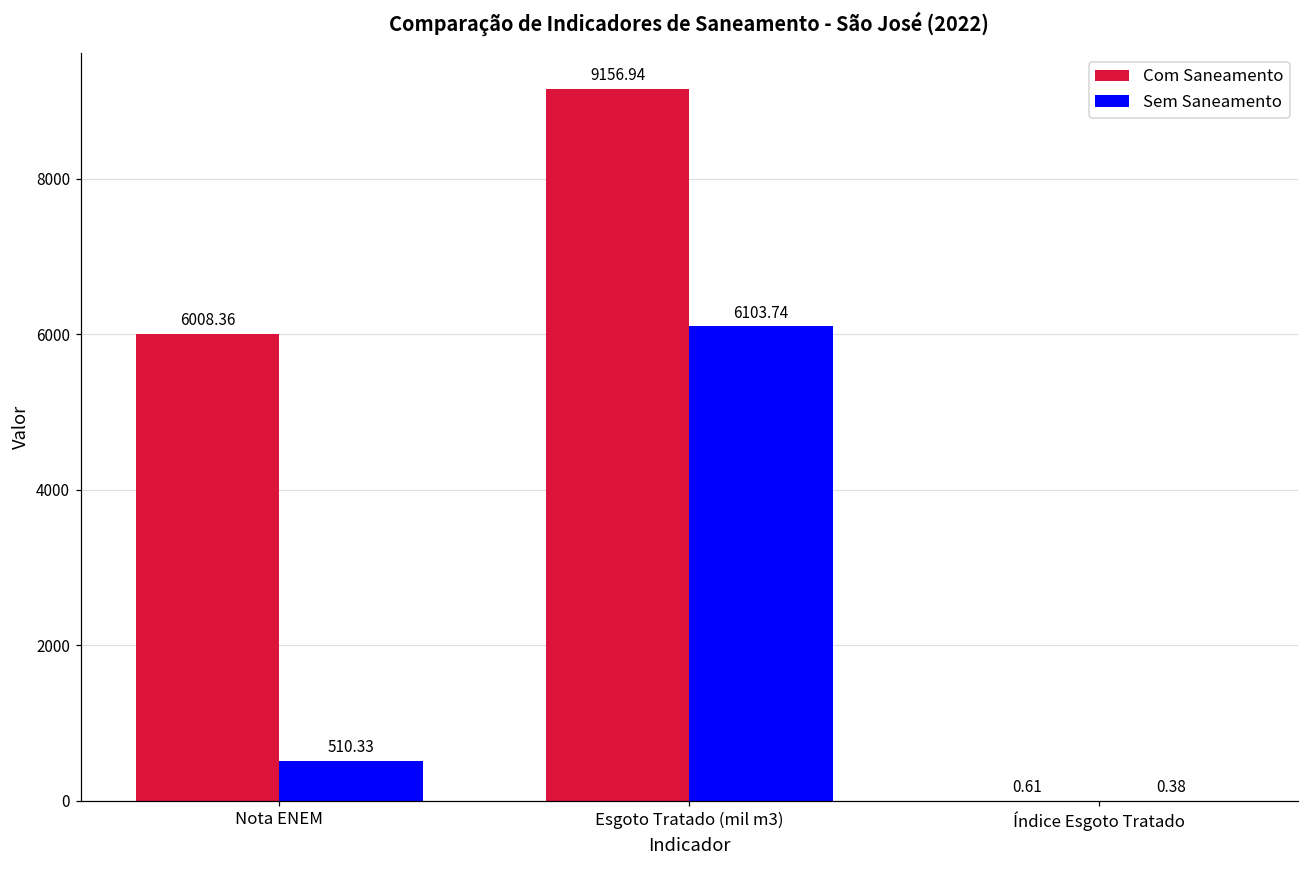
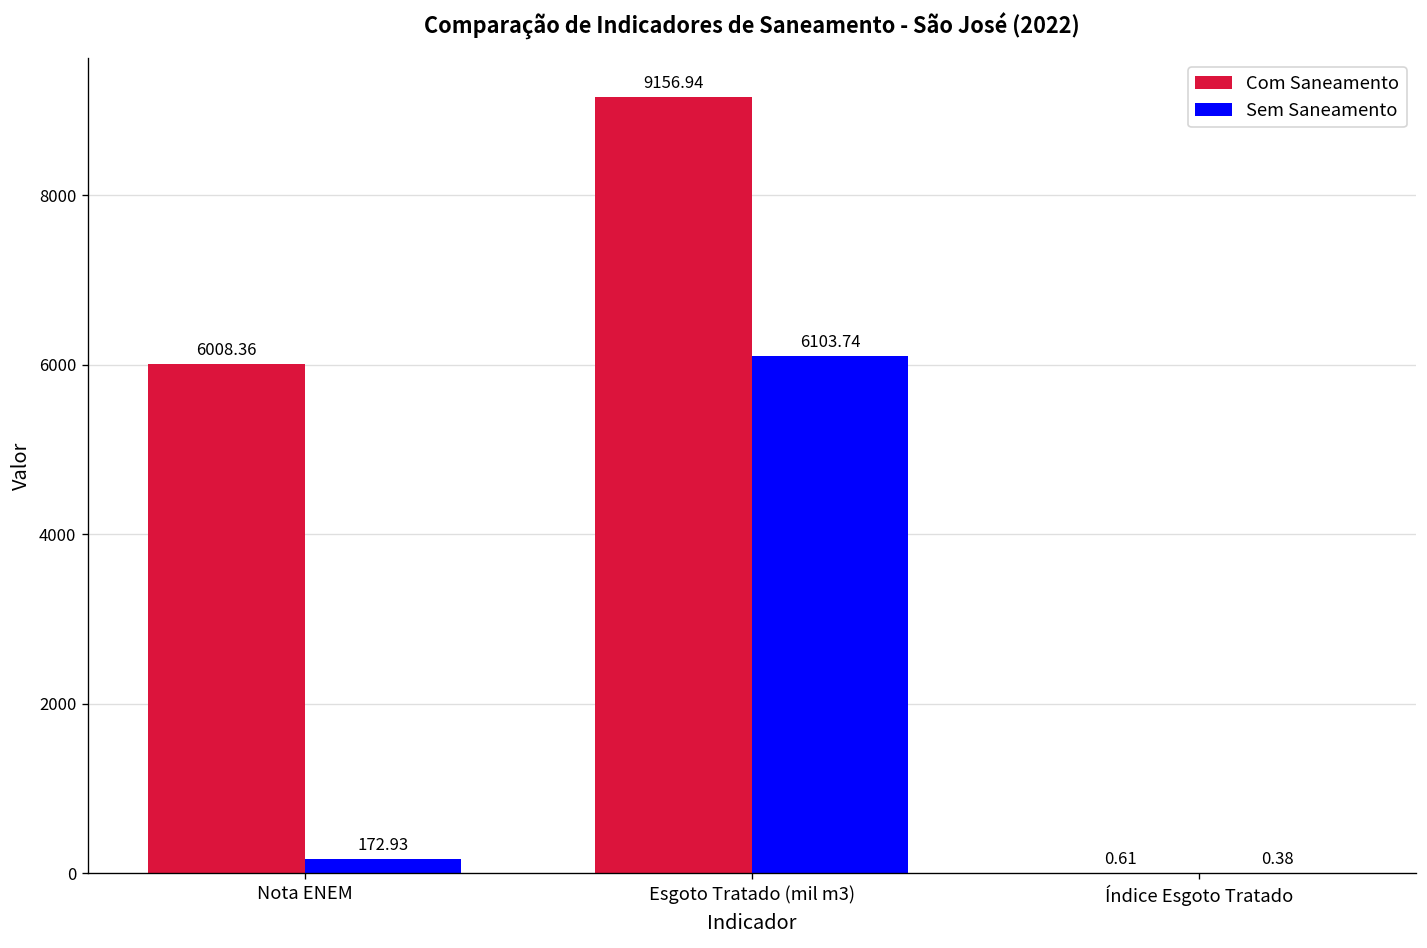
Sem Saneamento, Nota ENEM: 510.33 -> 172.93
